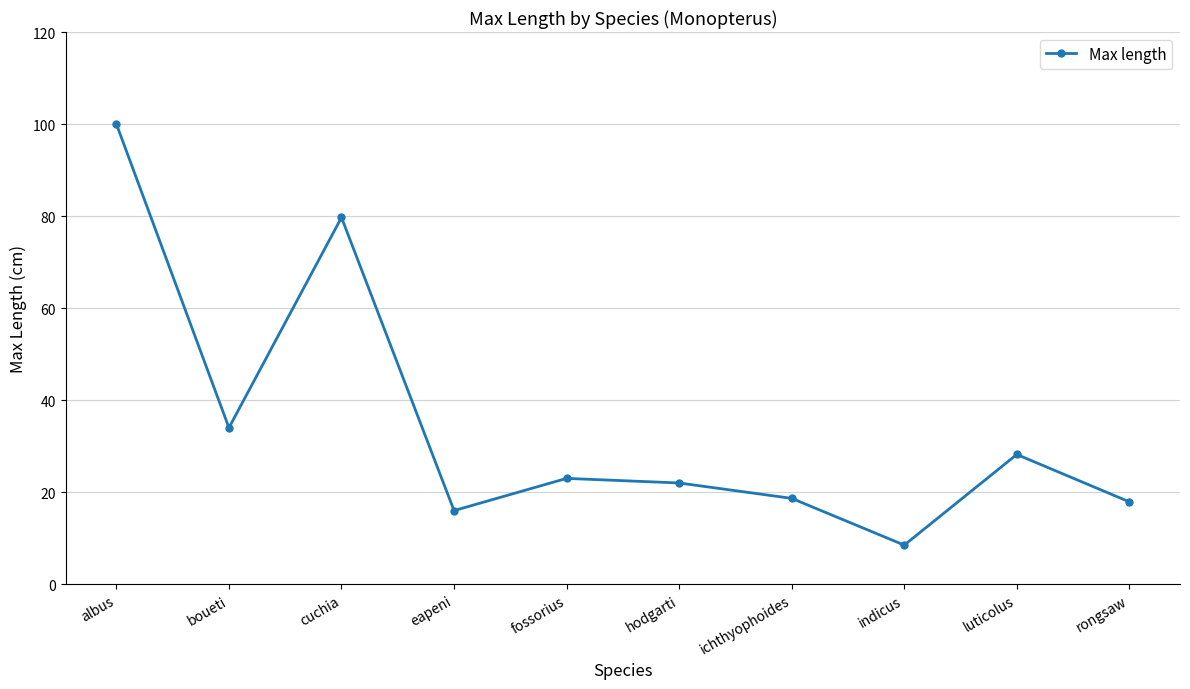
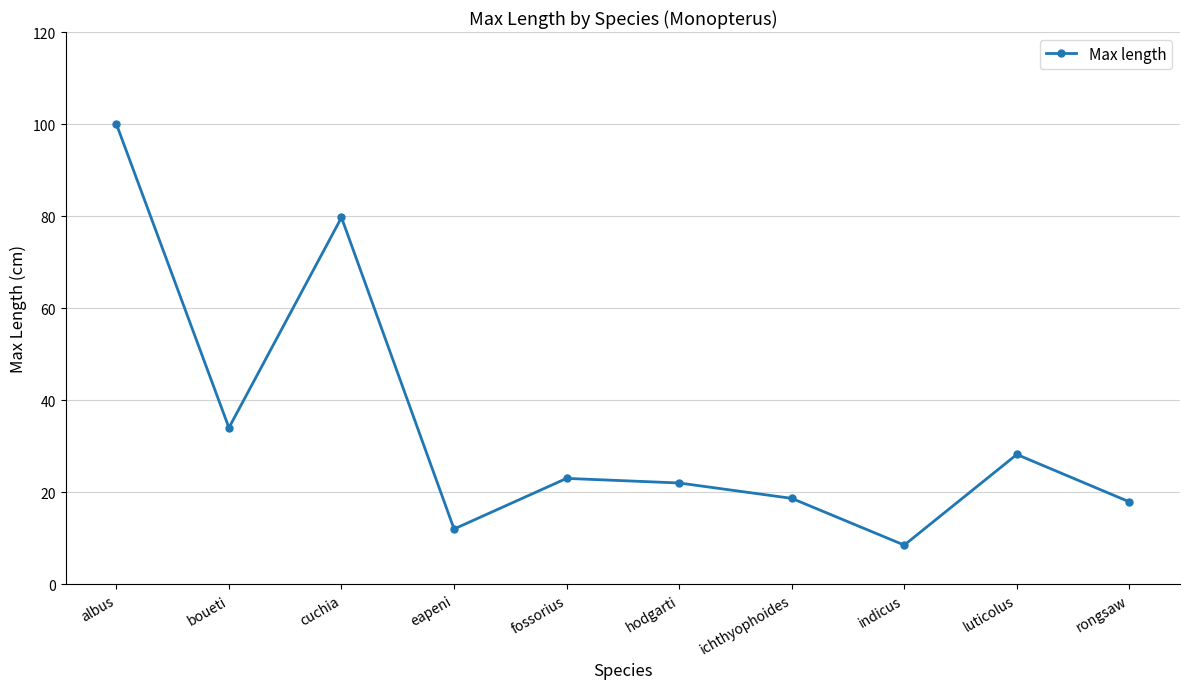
eapeni: 16 -> 12
